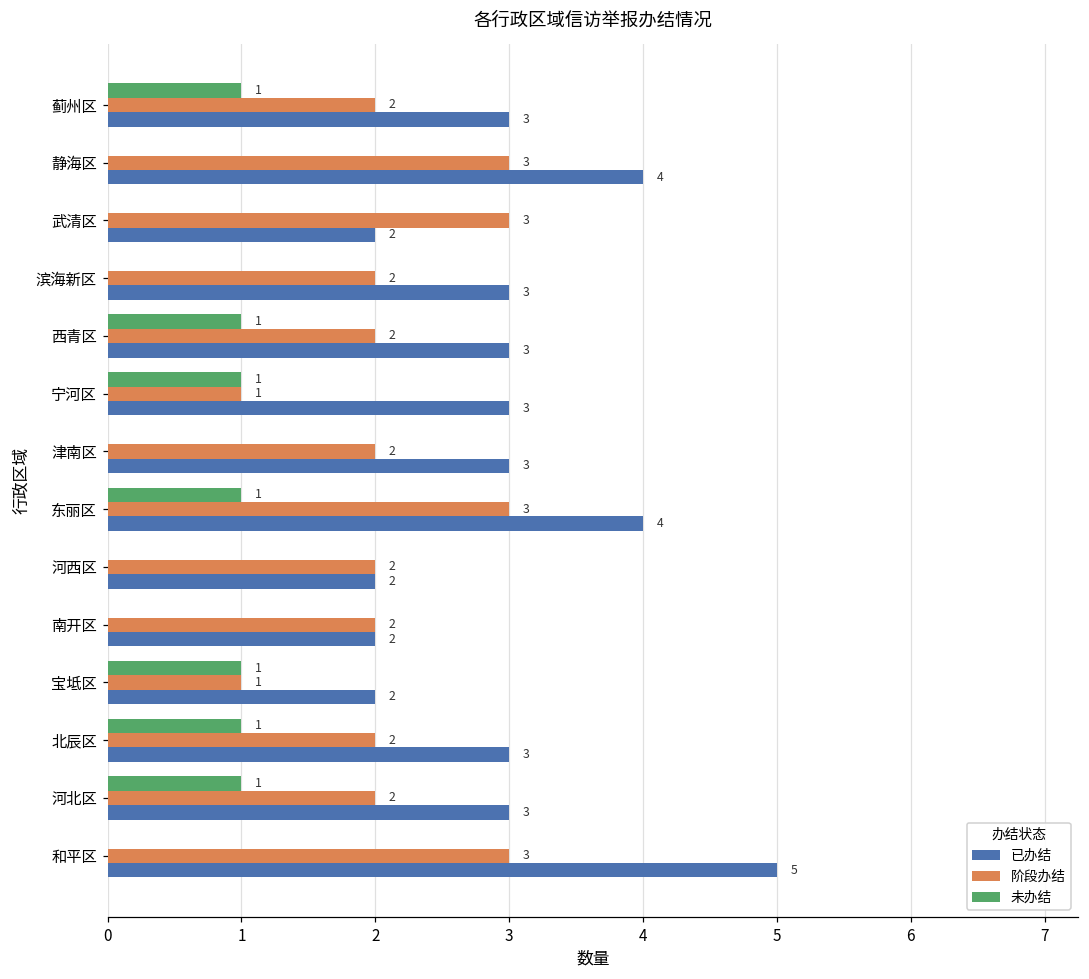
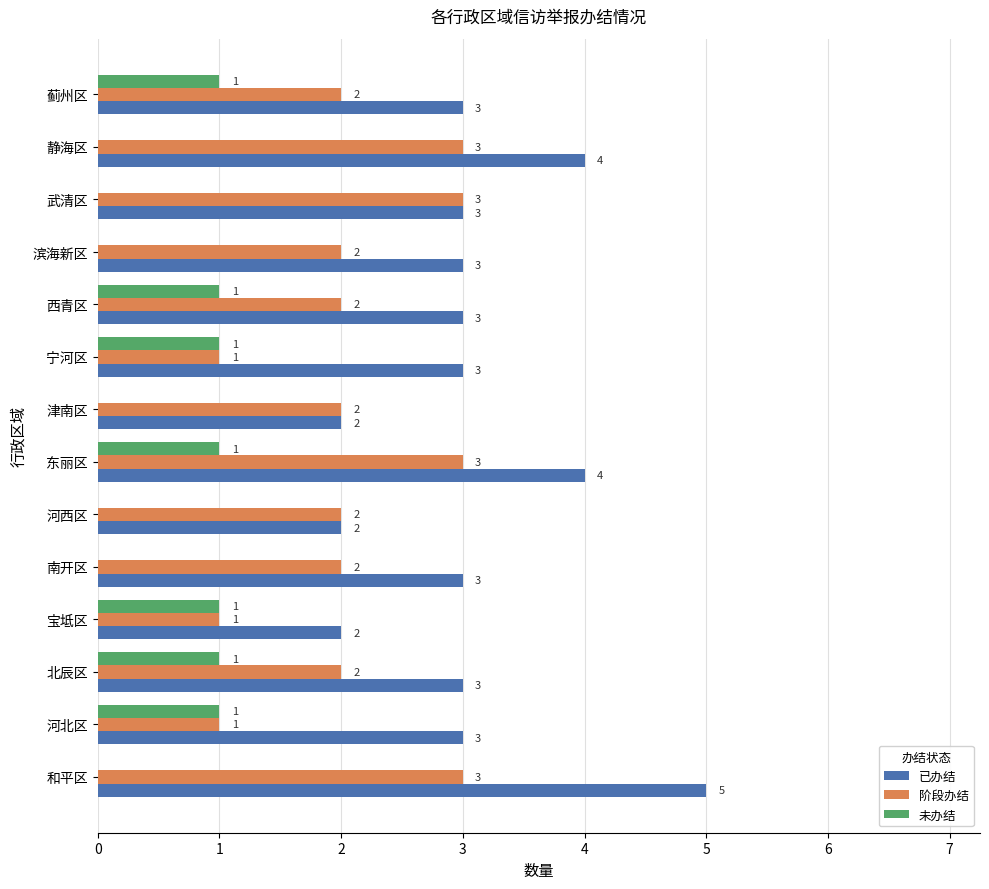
已办结, 武清区: 2 -> 3
已办结, 津南区: 3 -> 2
已办结, 南开区: 2 -> 3
阶段办结, 河北区: 2 -> 1
